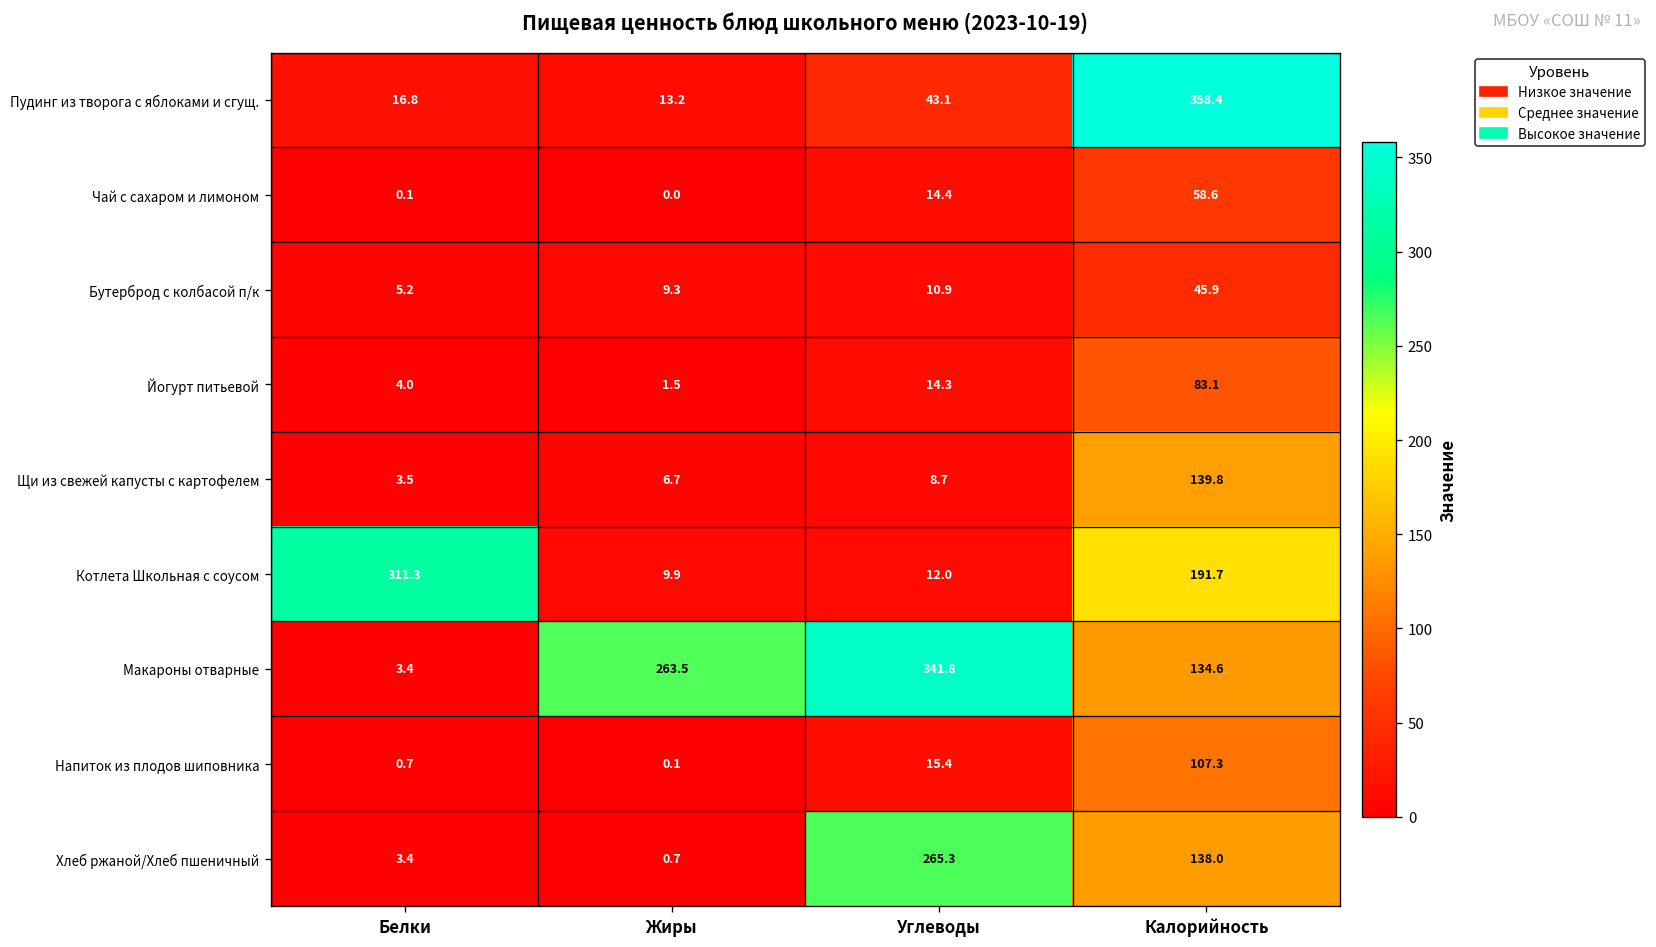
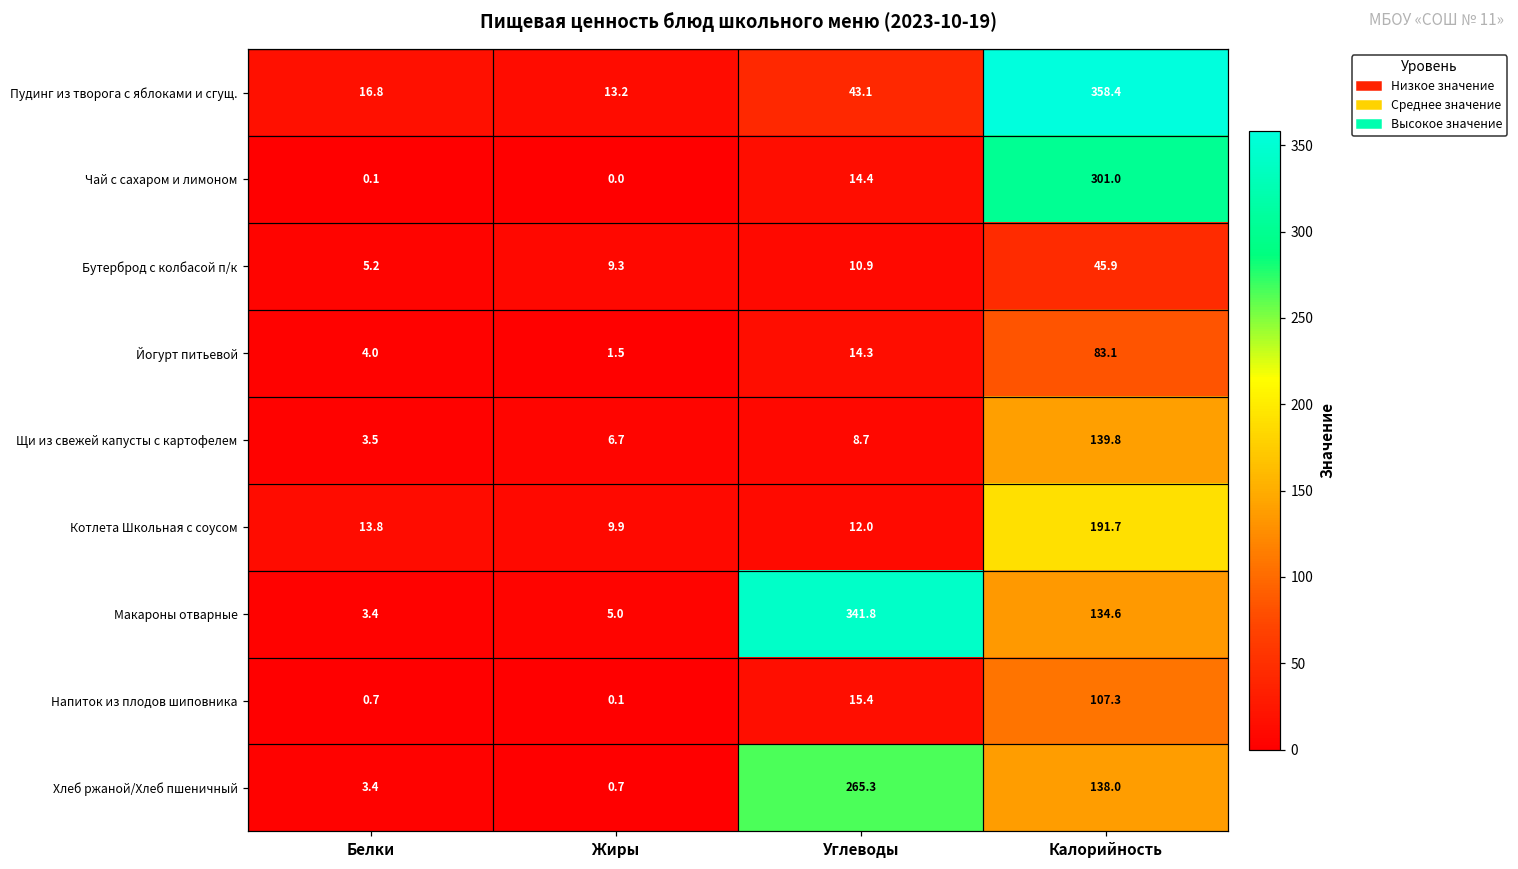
Чай с сахаром и лимоном, Калорийность: 58.6 -> 301.0
Котлета Школьная с соусом, Белки: 311.3 -> 13.8
Макароны отварные, Жиры: 263.5 -> 5.0
